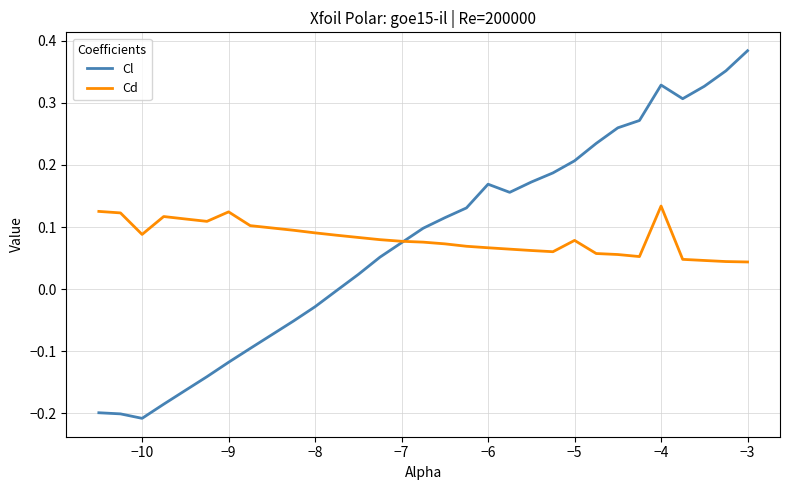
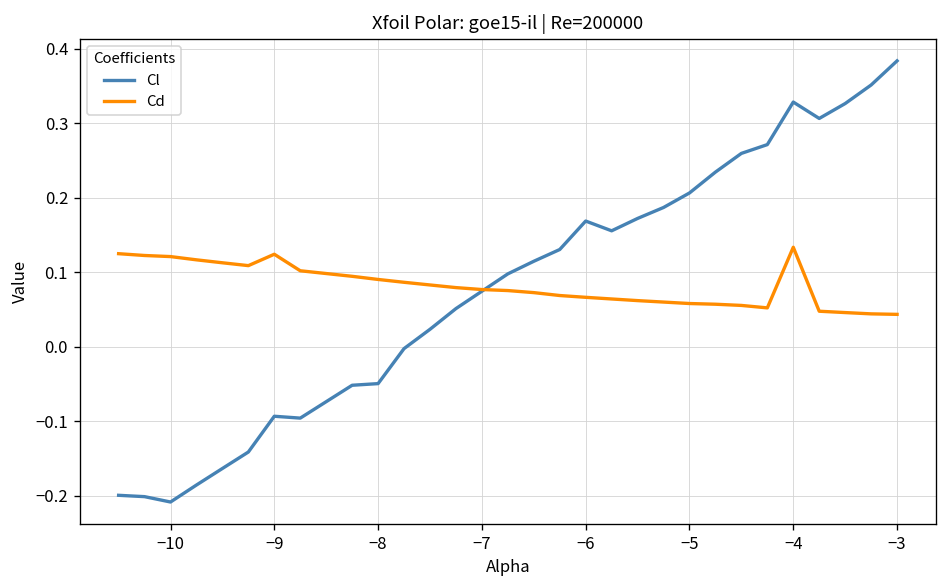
Cd, −10: 0.09 -> 0.12
Cl, −9: -0.12 -> -0.09
Cl, −8: -0.03 -> -0.05
Cd, −5: 0.08 -> 0.06
